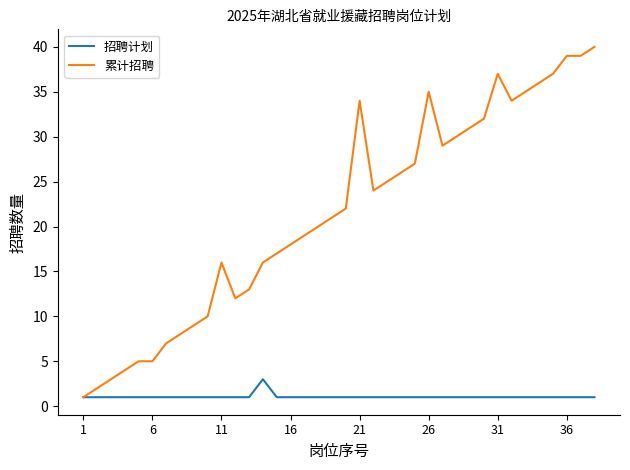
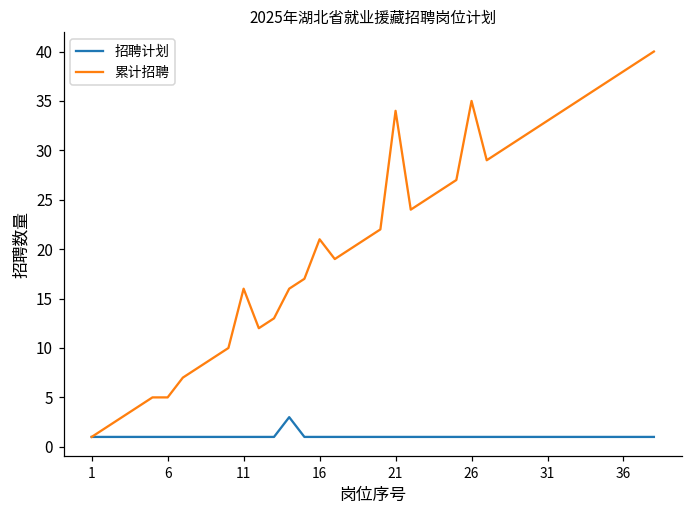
累计招聘, 16: 18 -> 21
累计招聘, 31: 37 -> 33
累计招聘, 36: 39 -> 38
